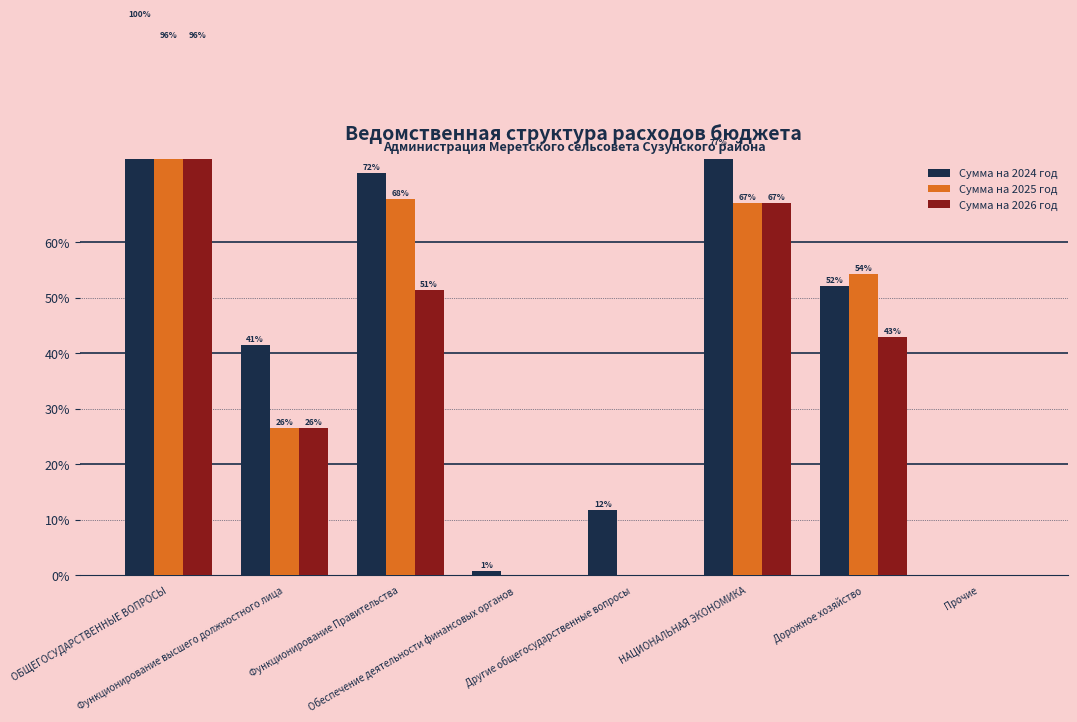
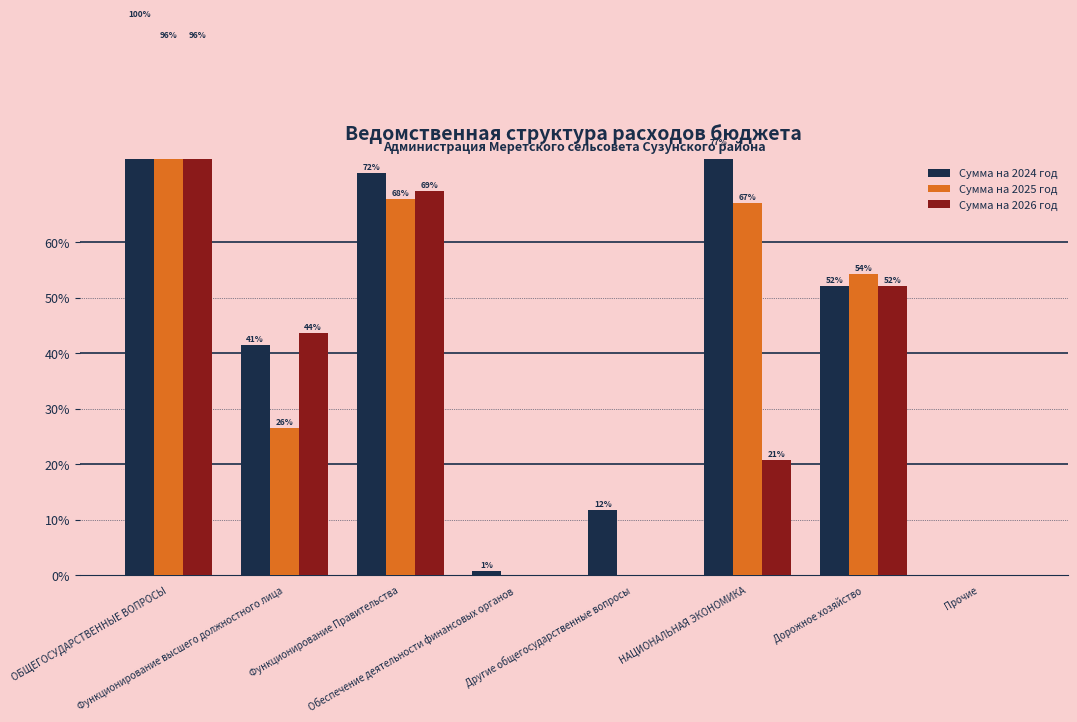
Сумма на 2026 год, Функционирование высшего должностного лица: 26% -> 44%
Сумма на 2026 год, Функционирование Правительства: 51% -> 69%
Сумма на 2026 год, НАЦИОНАЛЬНАЯ ЭКОНОМИКА: 67% -> 21%
Сумма на 2026 год, Дорожное хозяйство: 43% -> 52%
